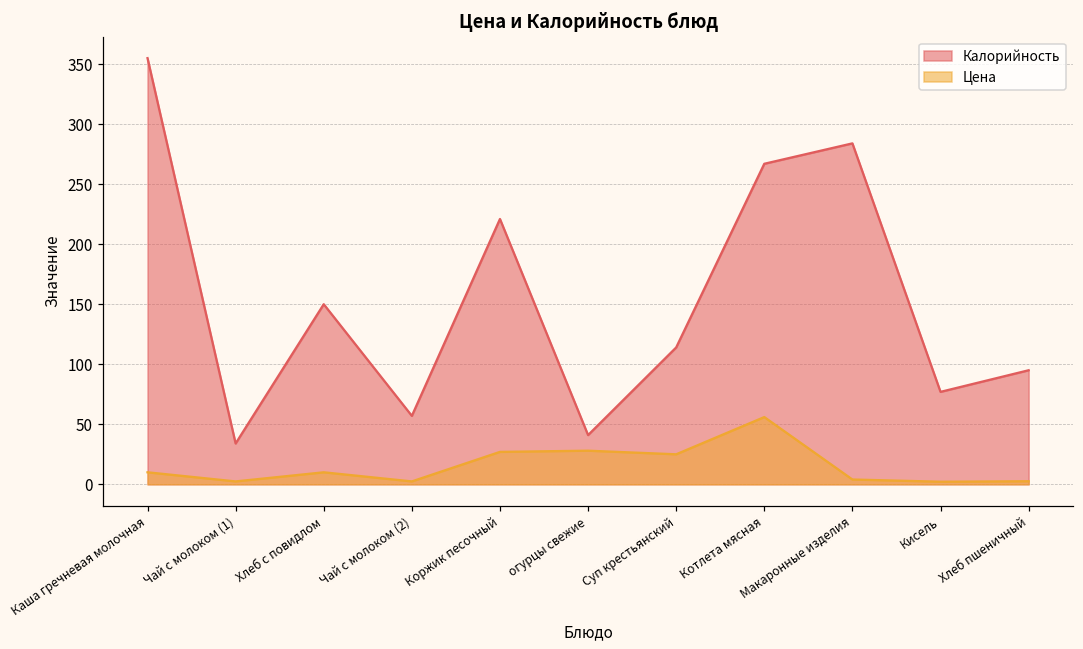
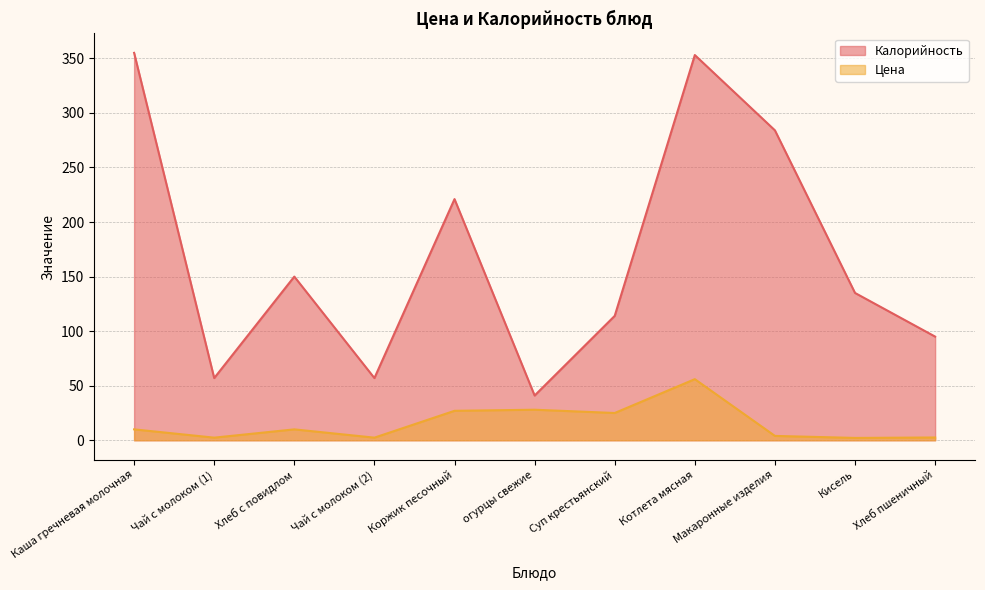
Калорийность, Чай с молоком (1): 34 -> 57
Калорийность, Котлета мясная: 267 -> 353
Калорийность, Кисель: 77 -> 135
